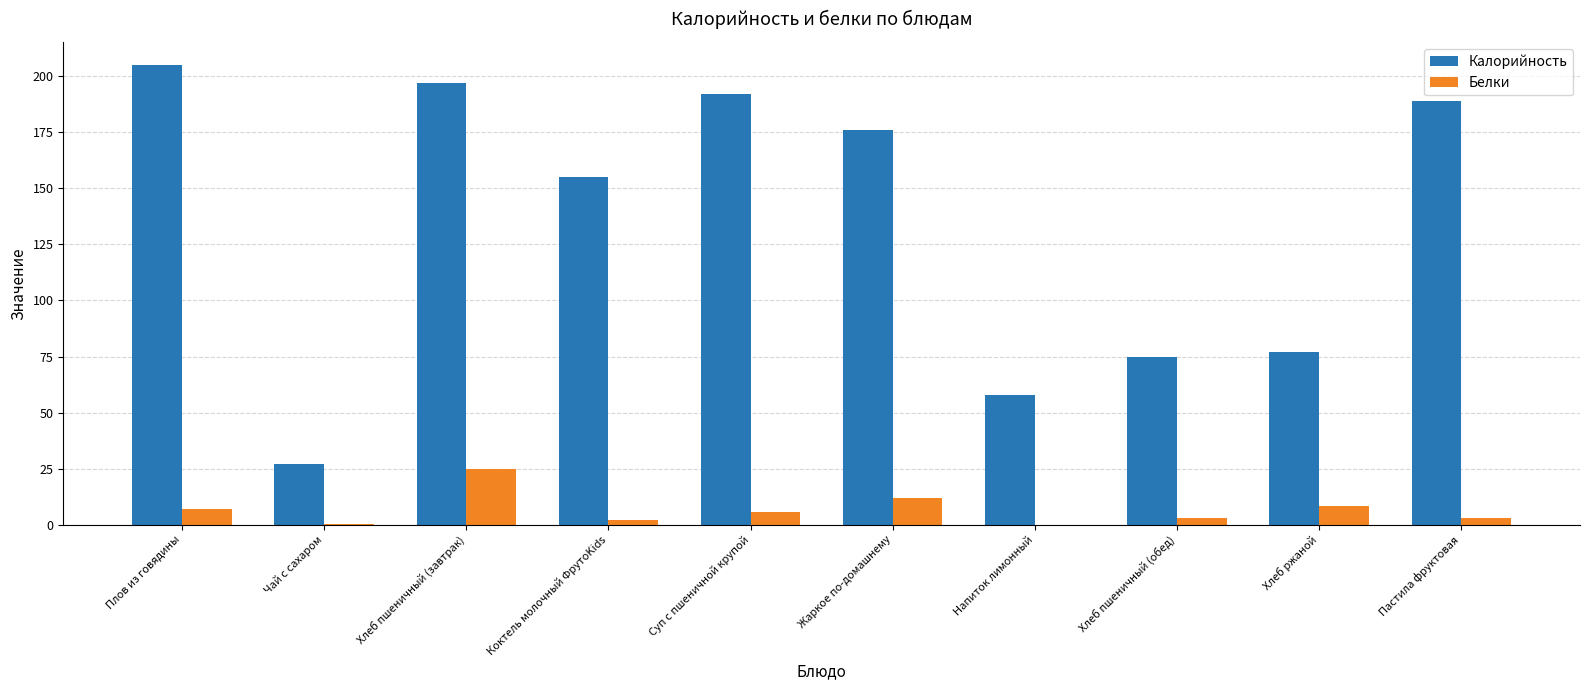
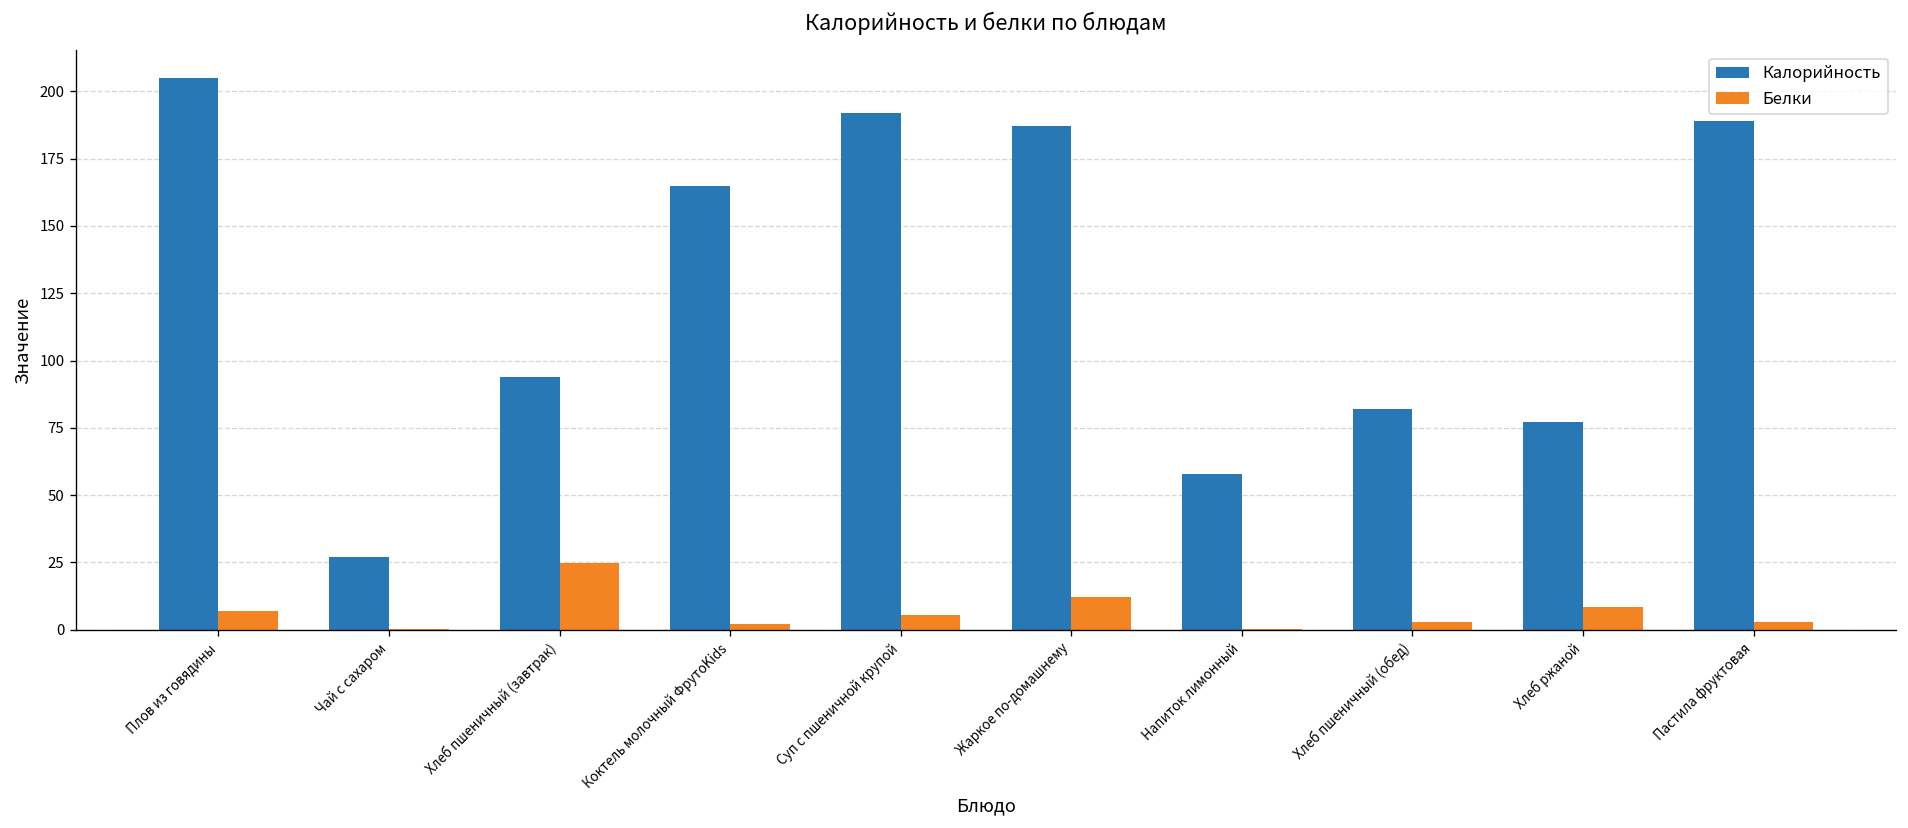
Калорийность, Хлеб пшеничный (завтрак): 197 -> 94
Калорийность, Коктель молочный ФрутоKids: 155 -> 165
Калорийность, Жаркое по-домашнему: 176 -> 187
Калорийность, Хлеб пшеничный (обед): 75 -> 82
